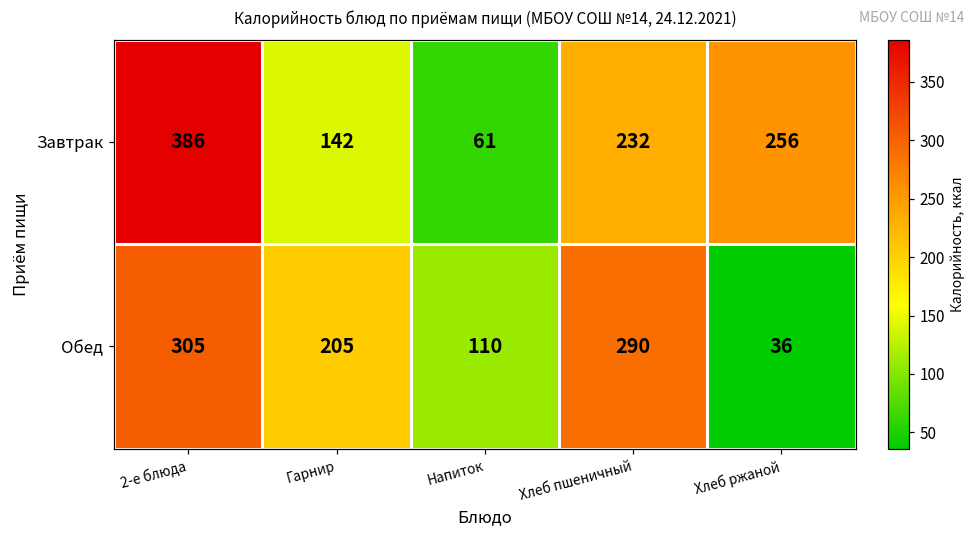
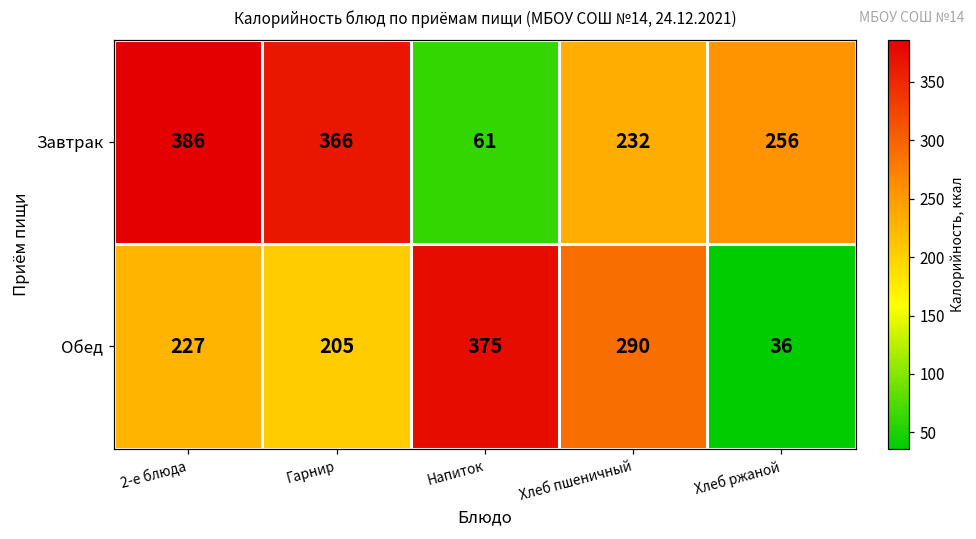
Завтрак, Гарнир: 142 -> 366
Обед, 2-е блюда: 305 -> 227
Обед, Напиток: 110 -> 375
